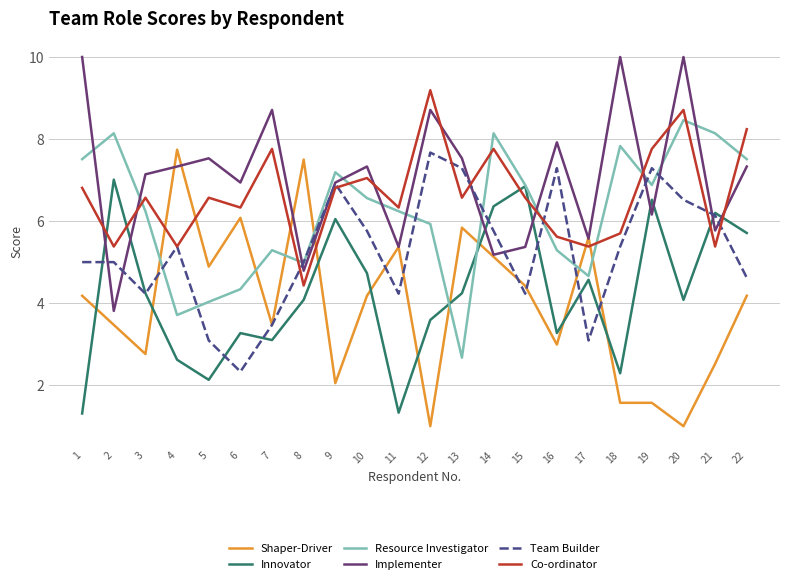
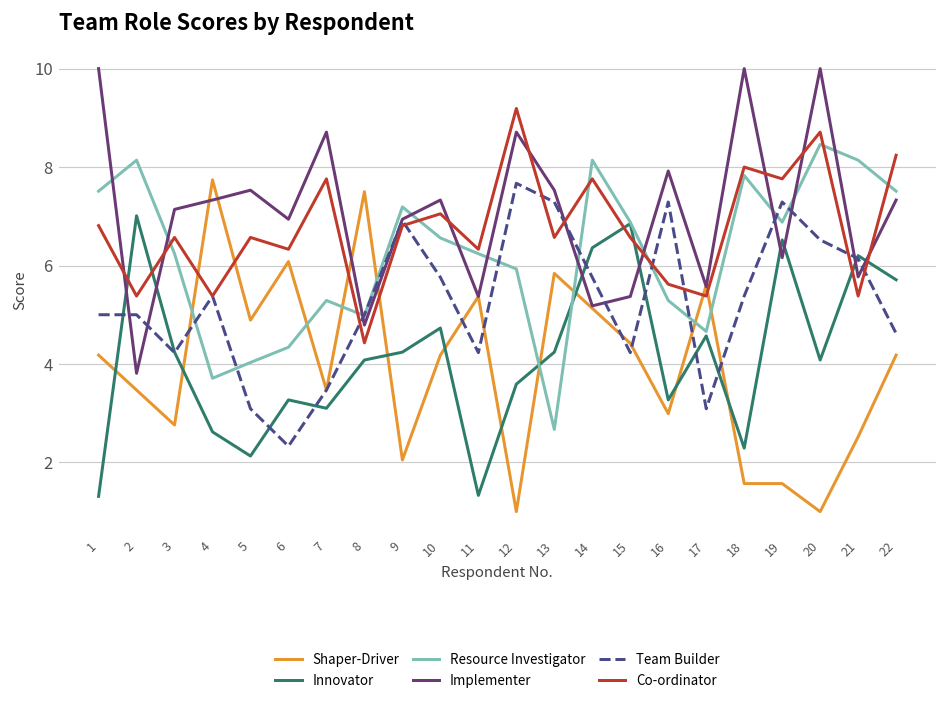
Innovator, 9: 6.1 -> 4.2
Co-ordinator, 18: 5.7 -> 8.0
